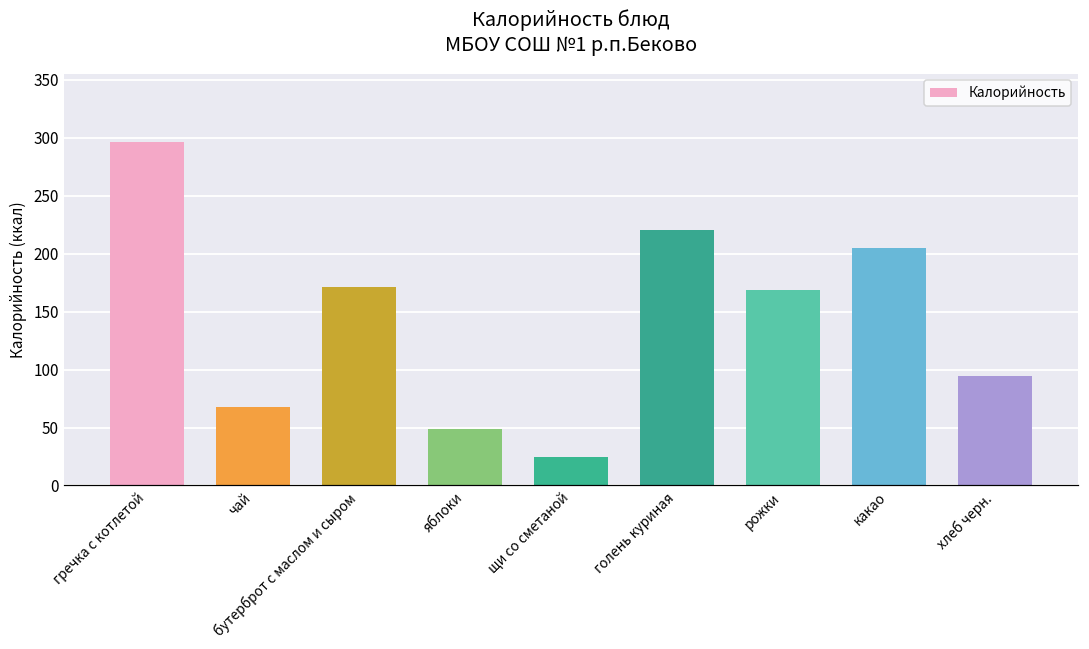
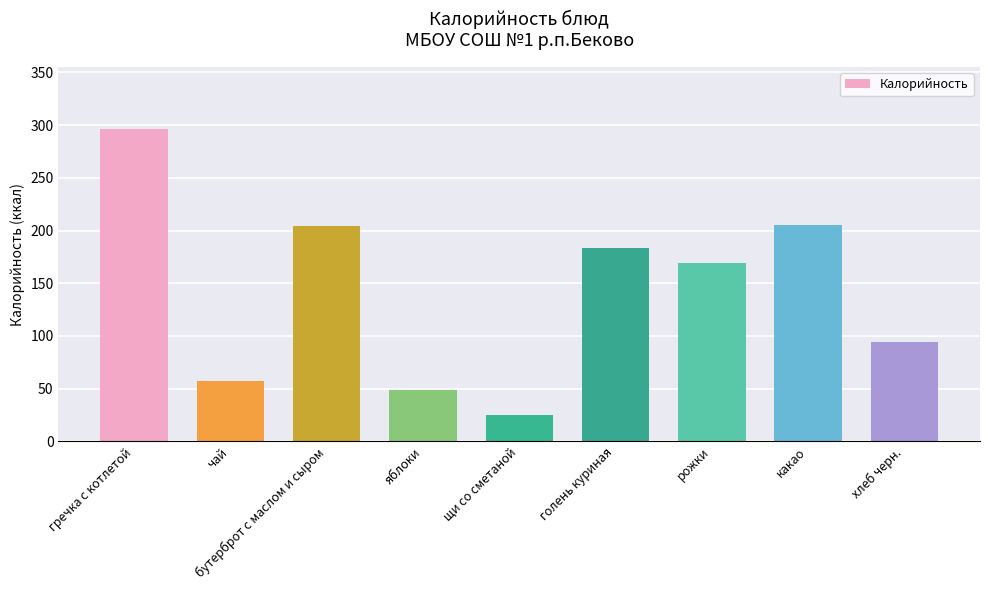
чай: 68 -> 57
бутерброт с маслом и сыром: 171 -> 204
голень куриная: 220 -> 183
